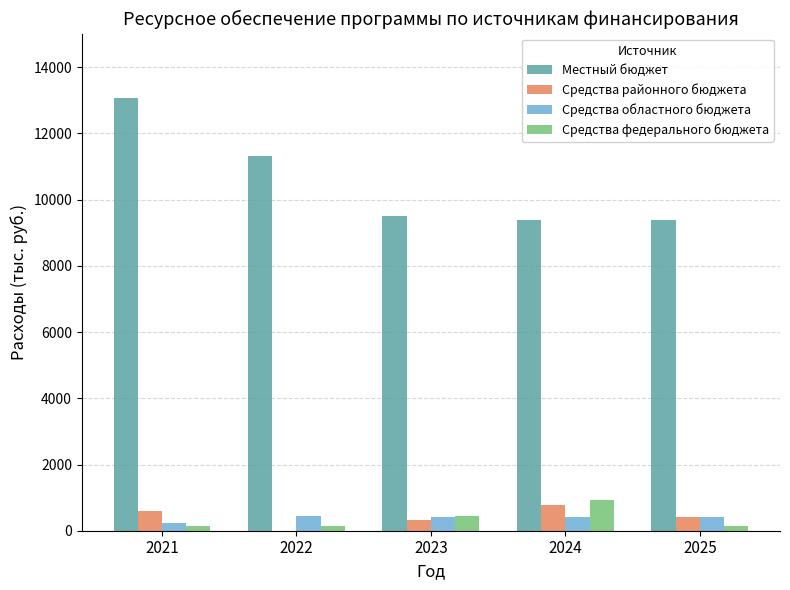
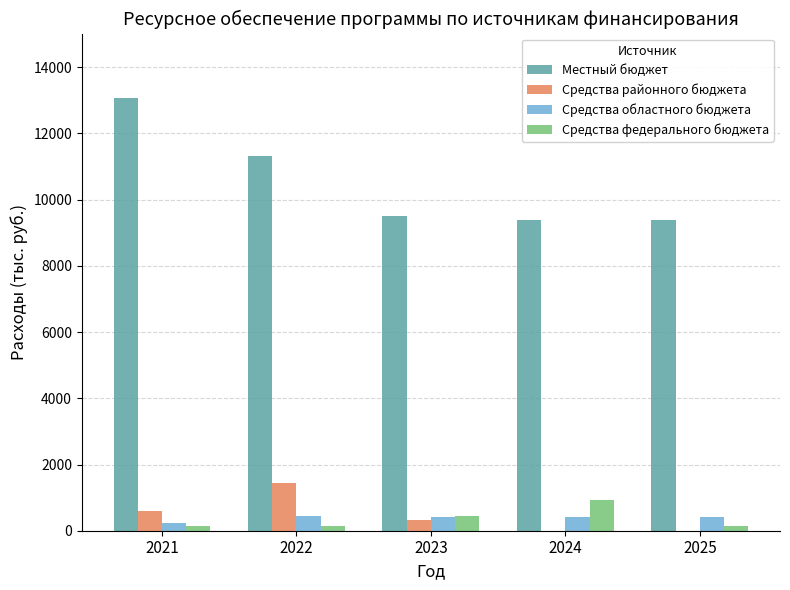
Средства районного бюджета, 2022: 0 -> 1400
Средства районного бюджета, 2024: 800 -> 0
Средства районного бюджета, 2025: 400 -> 0
